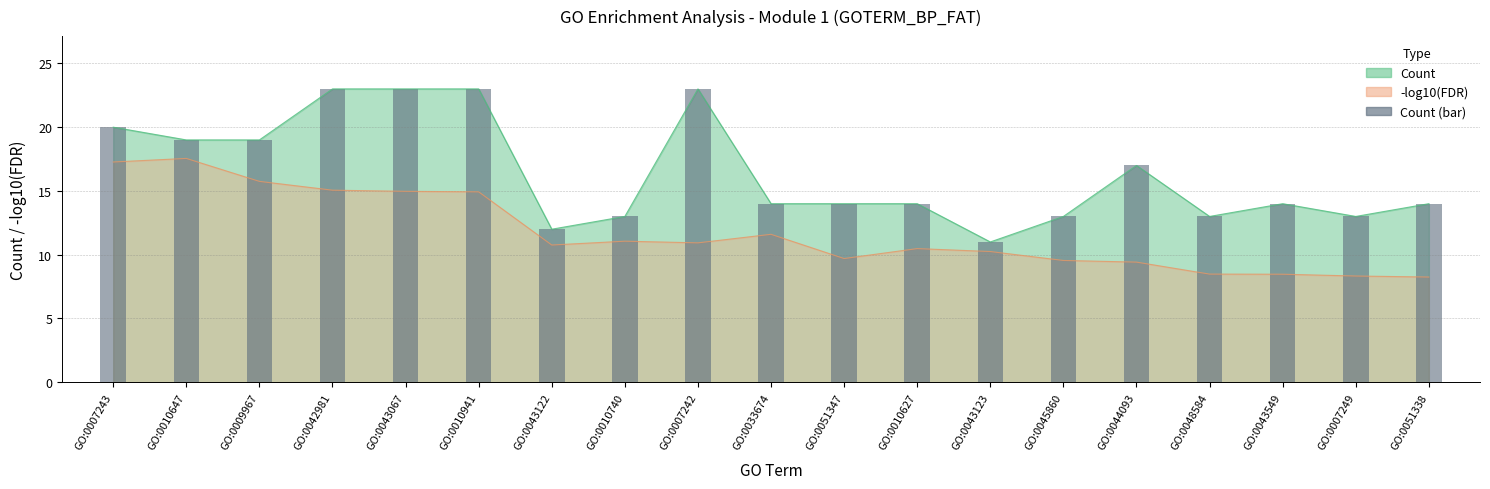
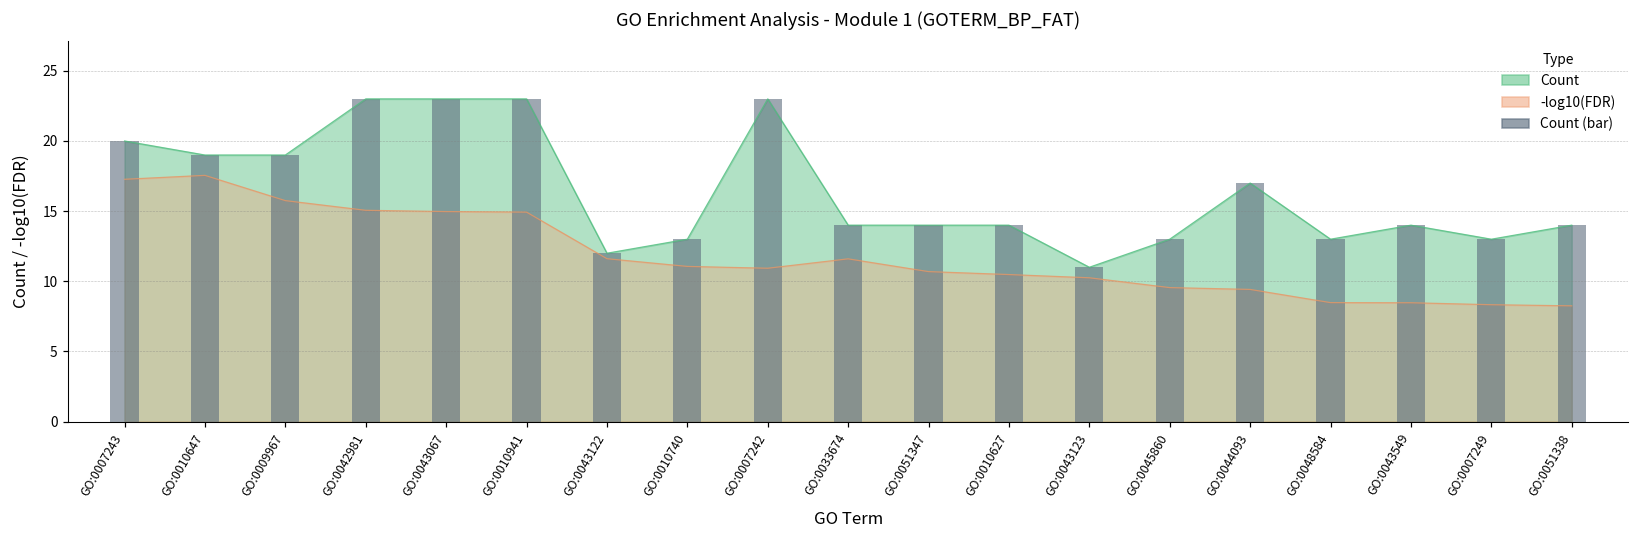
-log10(FDR), GO:0043122: 10.8 -> 11.6
-log10(FDR), GO:0051347: 9.7 -> 10.7
